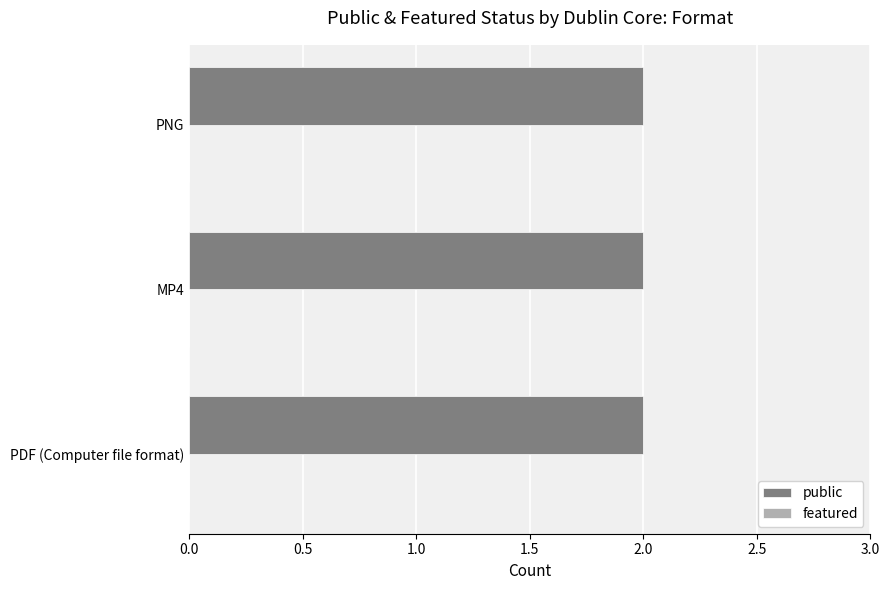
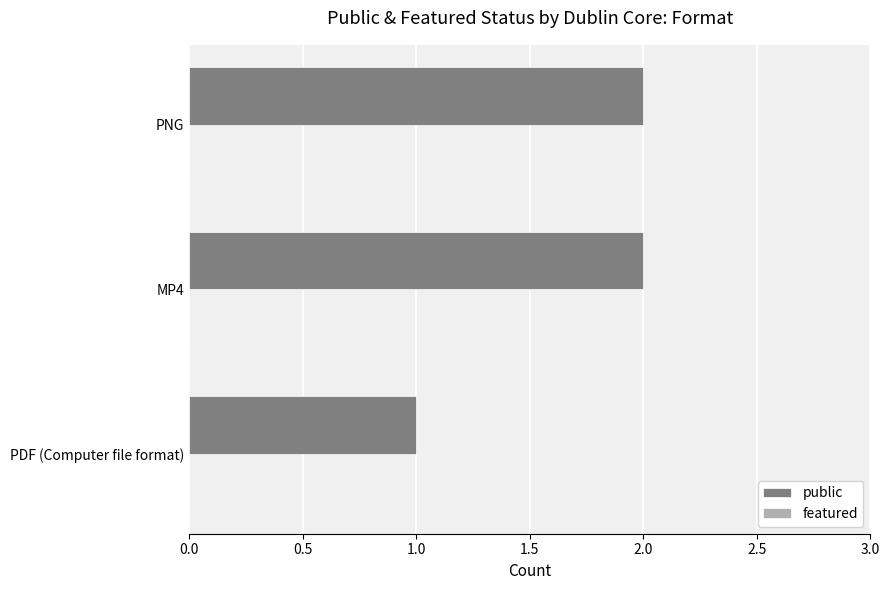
public, PDF (Computer file format): 2 -> 1
